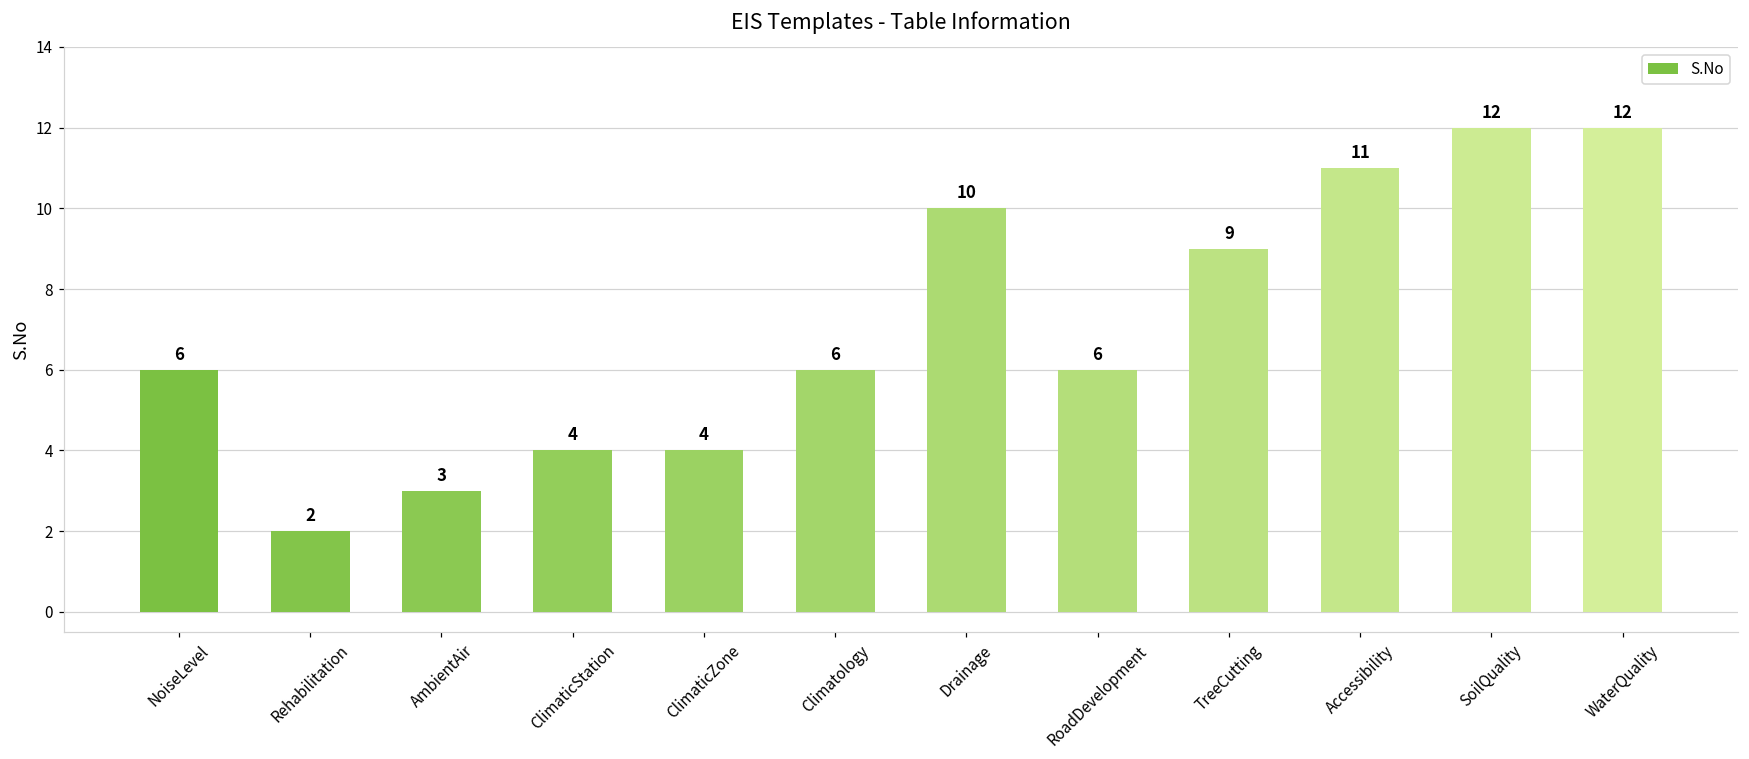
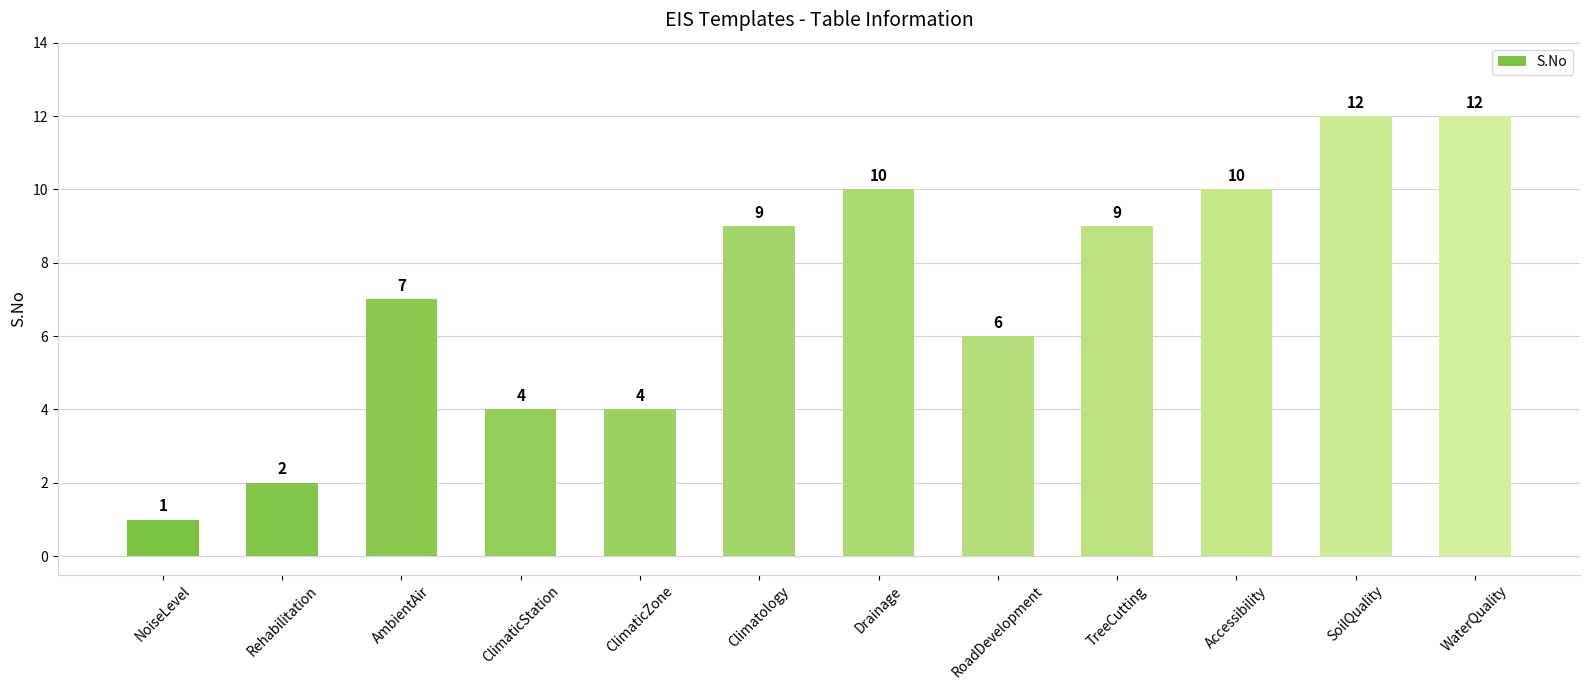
NoiseLevel: 6 -> 1
AmbientAir: 3 -> 7
Climatology: 6 -> 9
Accessibility: 11 -> 10
